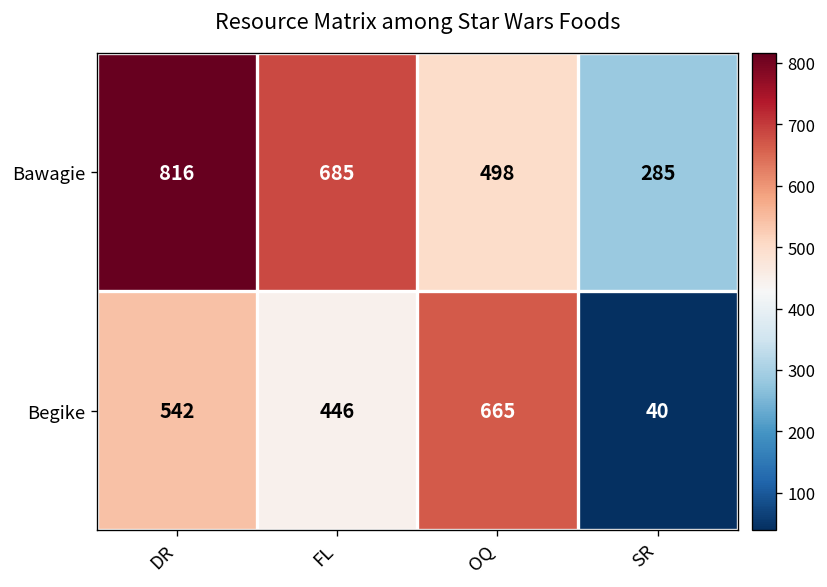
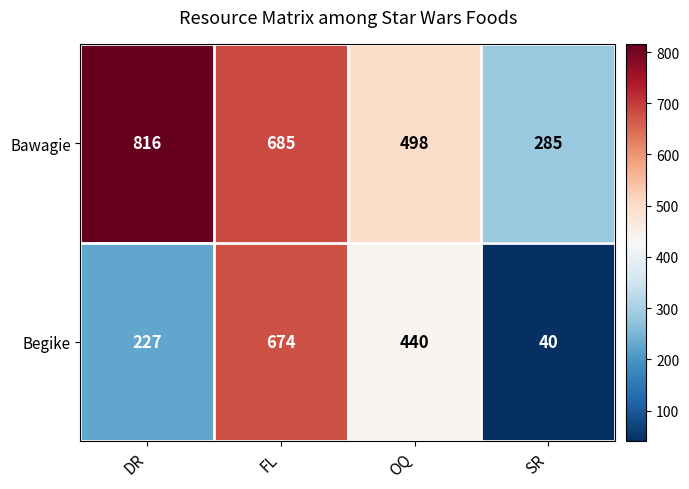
Begike, DR: 542 -> 227
Begike, FL: 446 -> 674
Begike, OQ: 665 -> 440
